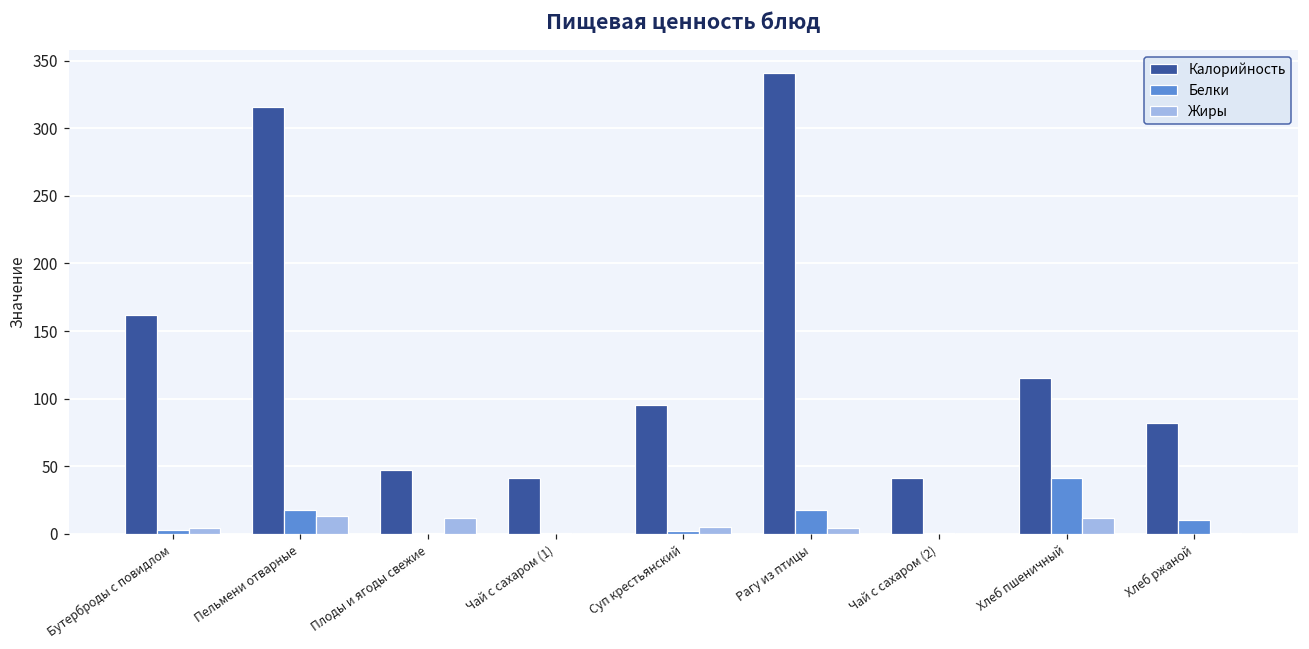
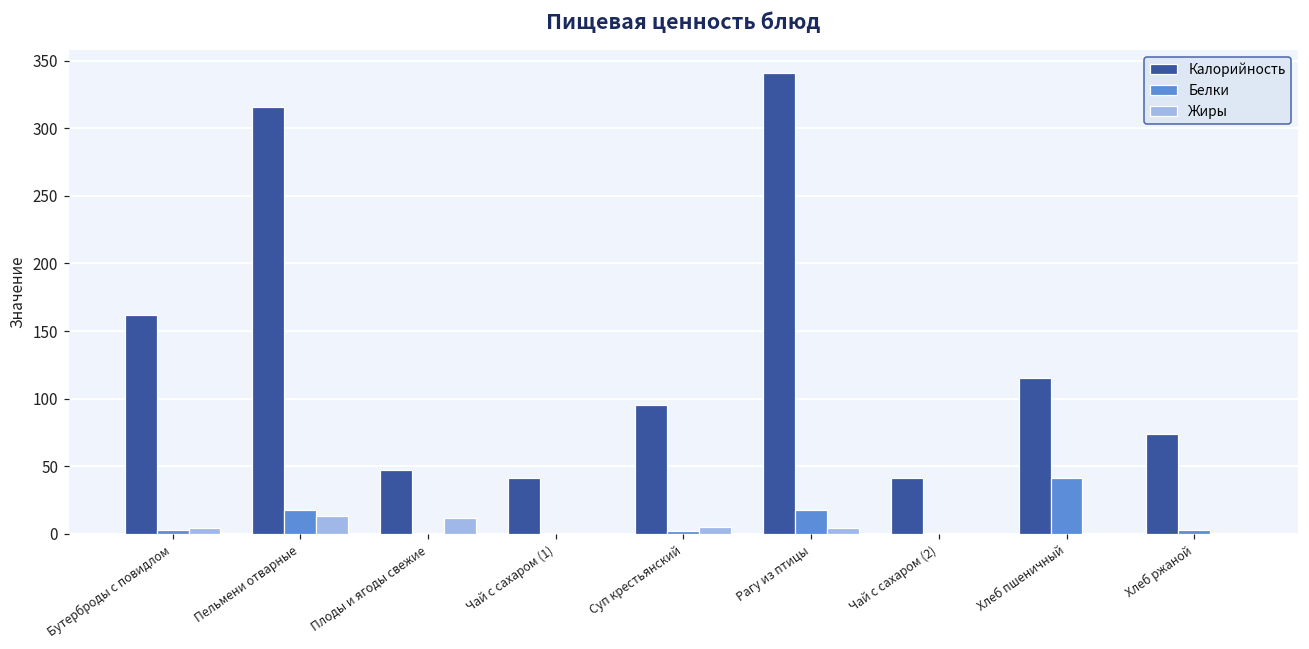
Жиры, Хлеб пшеничный: 11 -> 0
Калорийность, Хлеб ржаной: 82 -> 74
Белки, Хлеб ржаной: 11 -> 3
